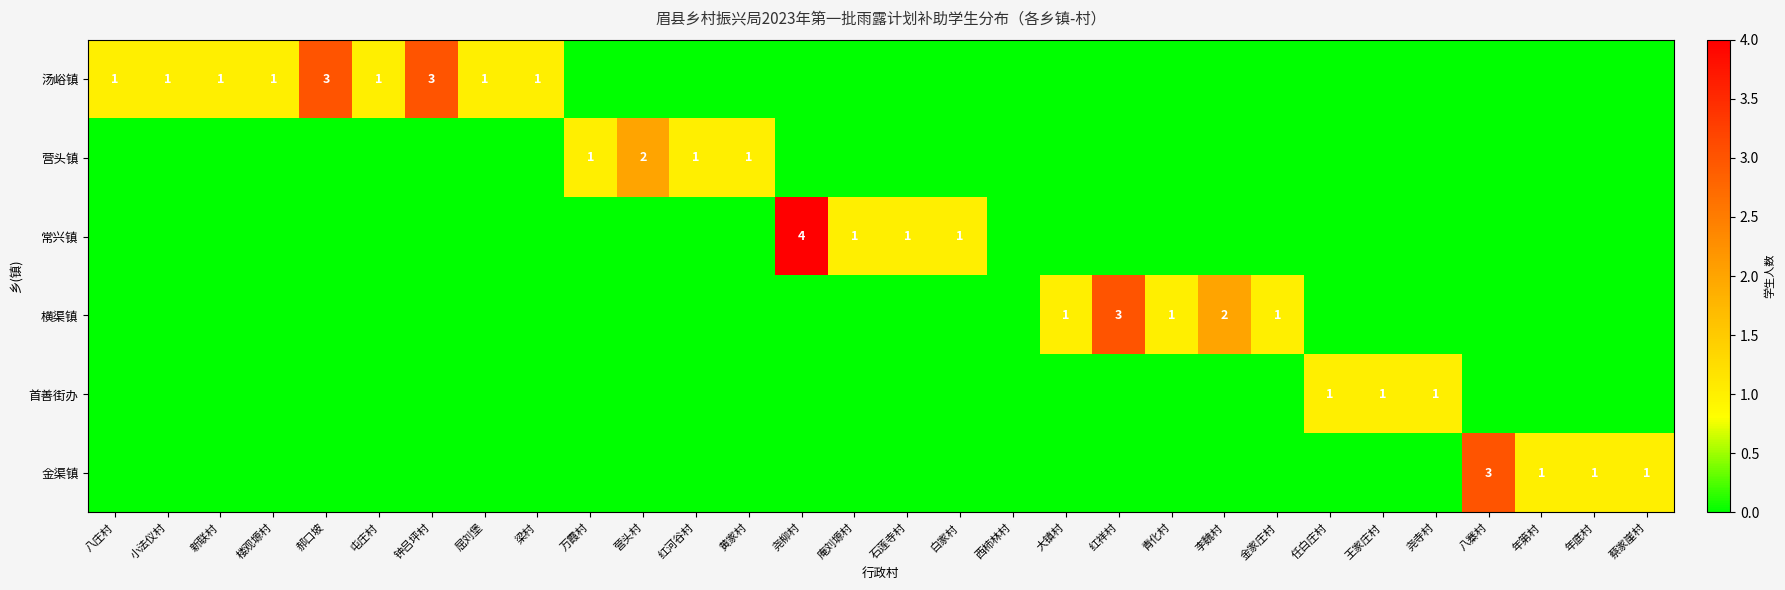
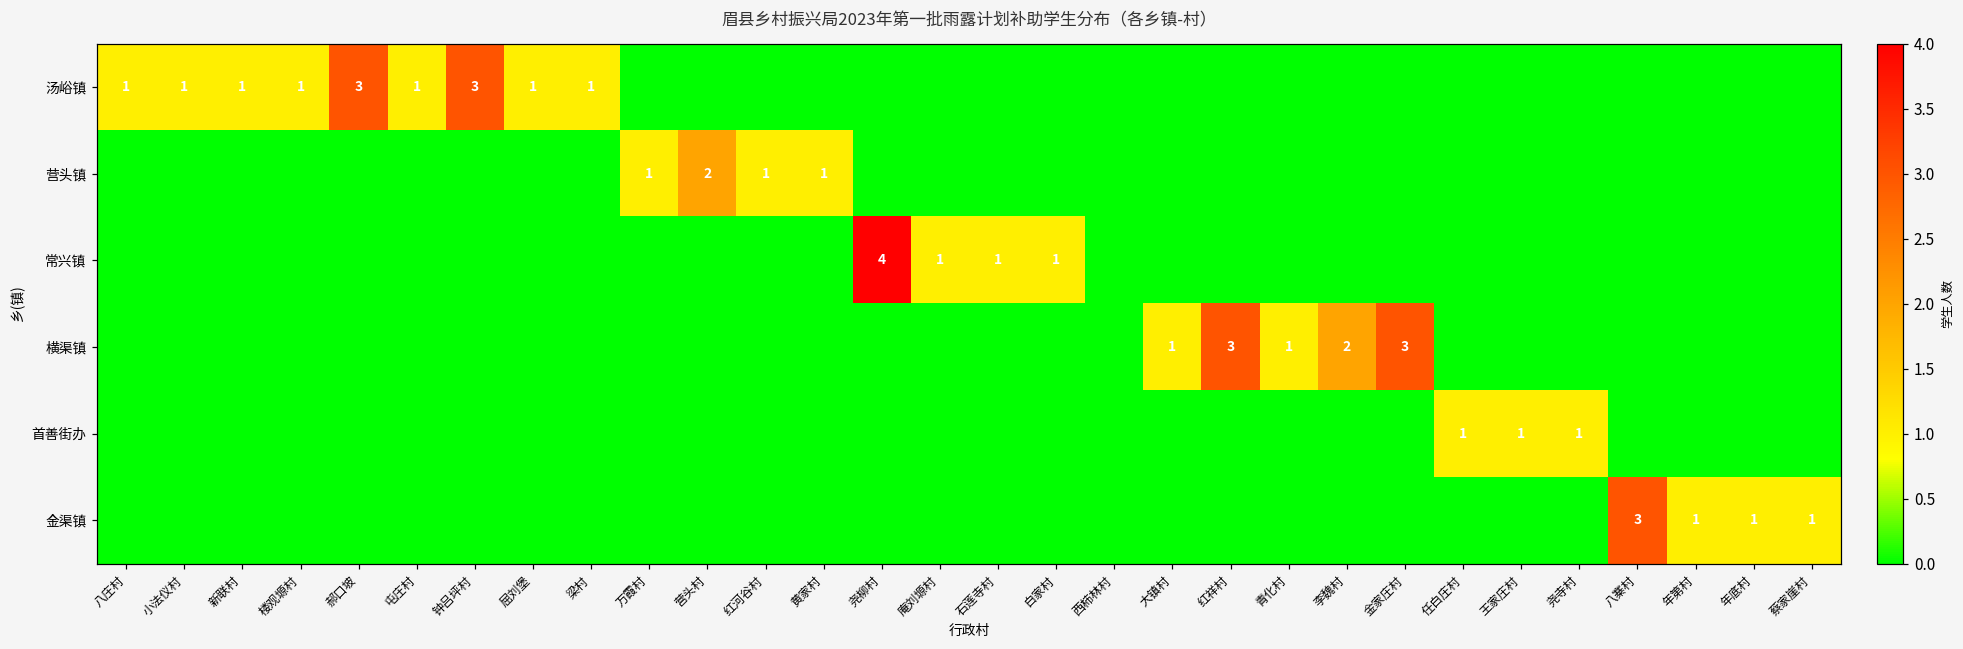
横渠镇, 金家庄村: 1 -> 3
